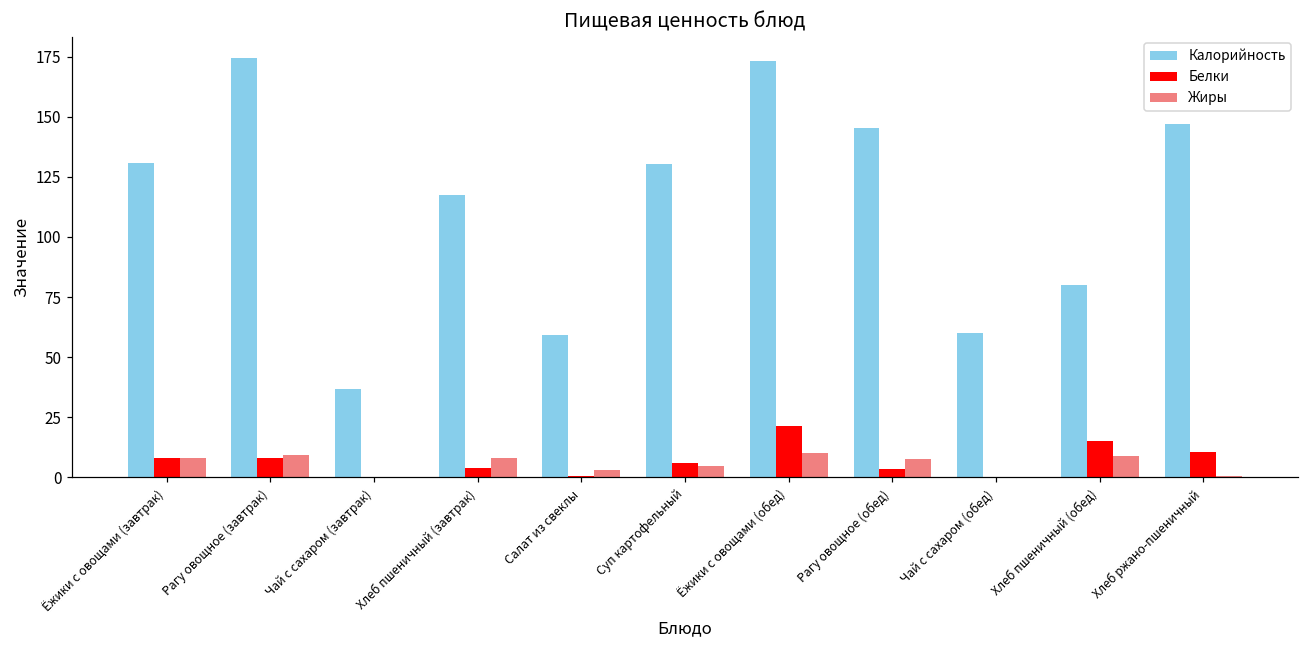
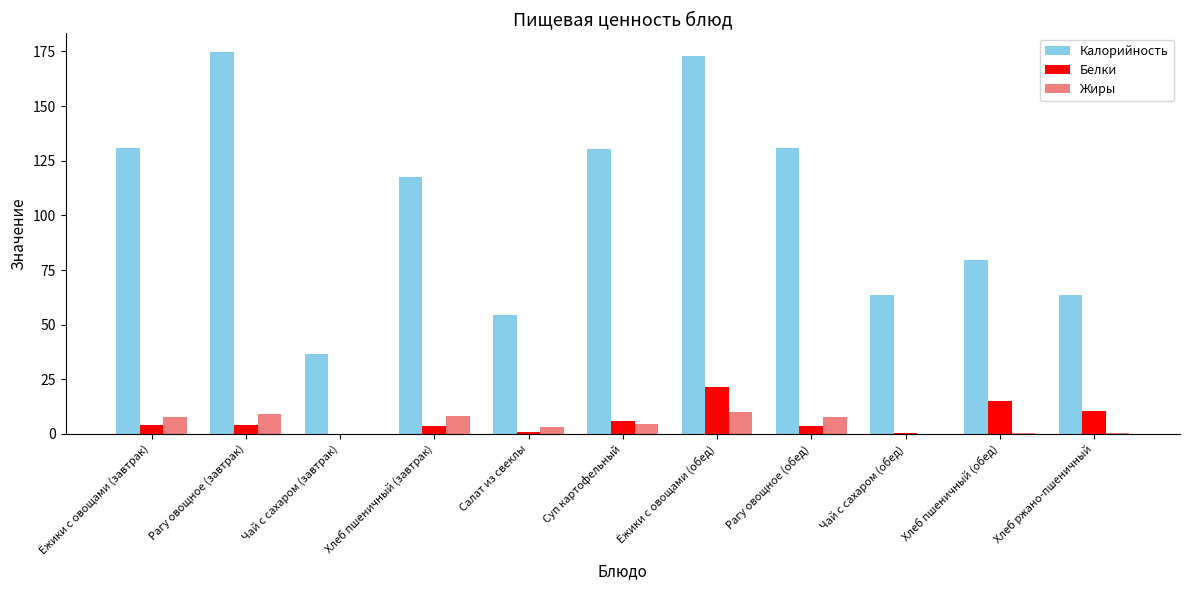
Белки, Ёжики с овощами (завтрак): 8 -> 4
Белки, Рагу овощное (завтрак): 8 -> 4
Калорийность, Салат из свеклы: 59 -> 54
Калорийность, Рагу овощное (обед): 146 -> 131
Калорийность, Чай с сахаром (обед): 60 -> 64
Жиры, Хлеб пшеничный (обед): 9 -> 0
Калорийность, Хлеб ржано-пшеничный: 147 -> 63
